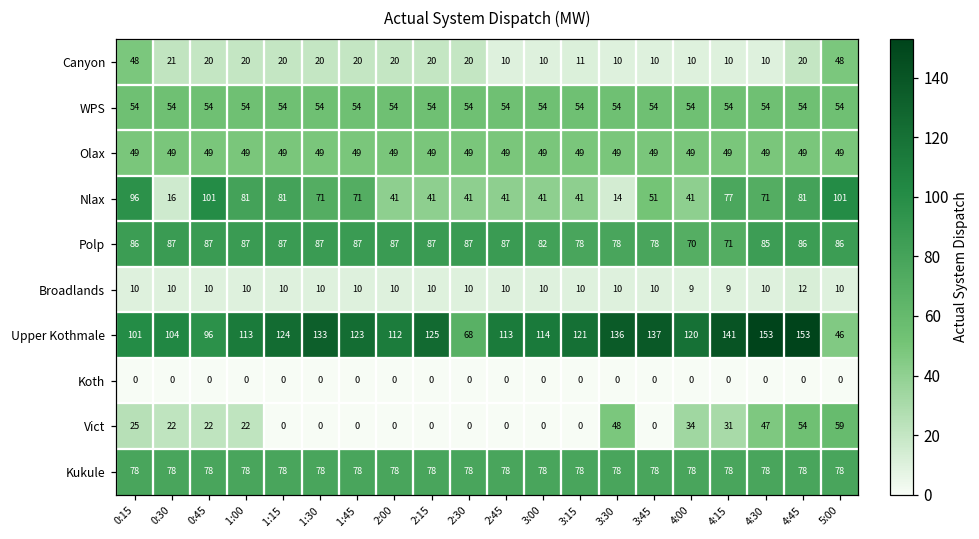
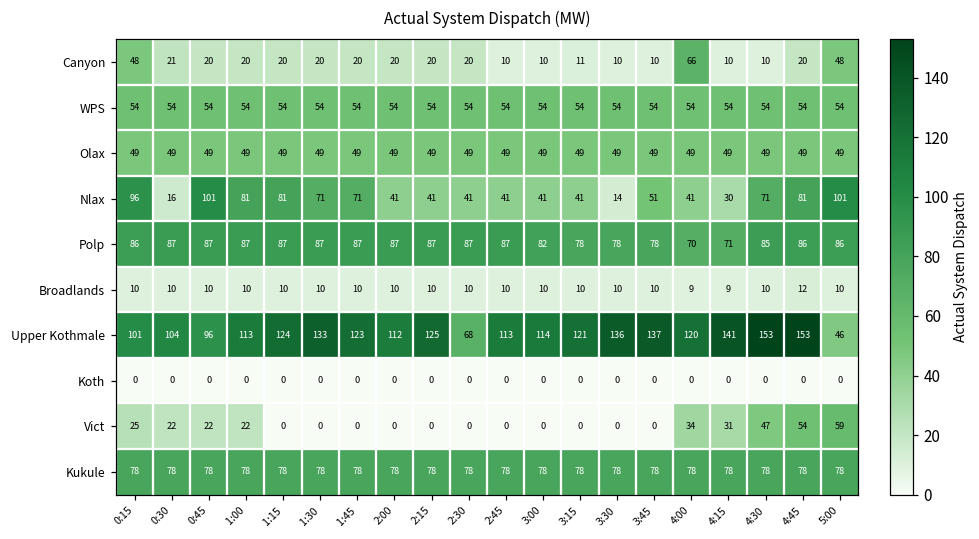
Canyon, 4:00: 10 -> 66
Nlax, 4:15: 77 -> 30
Vict, 3:30: 48 -> 0
